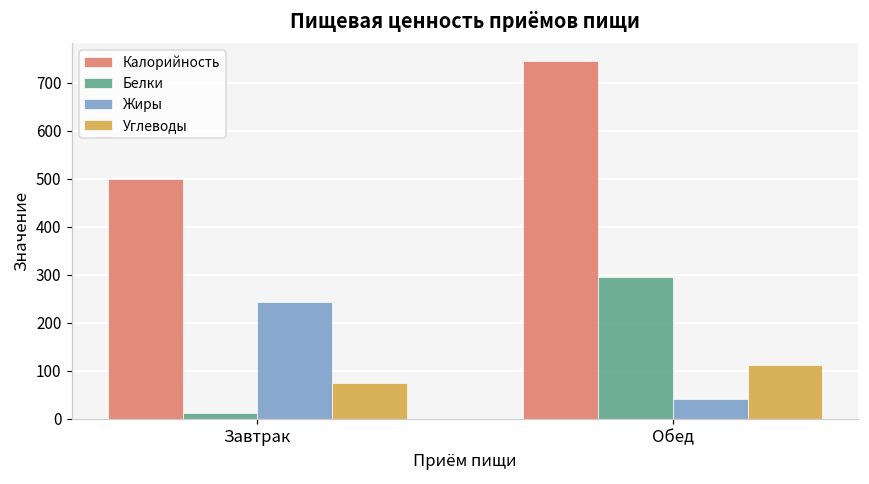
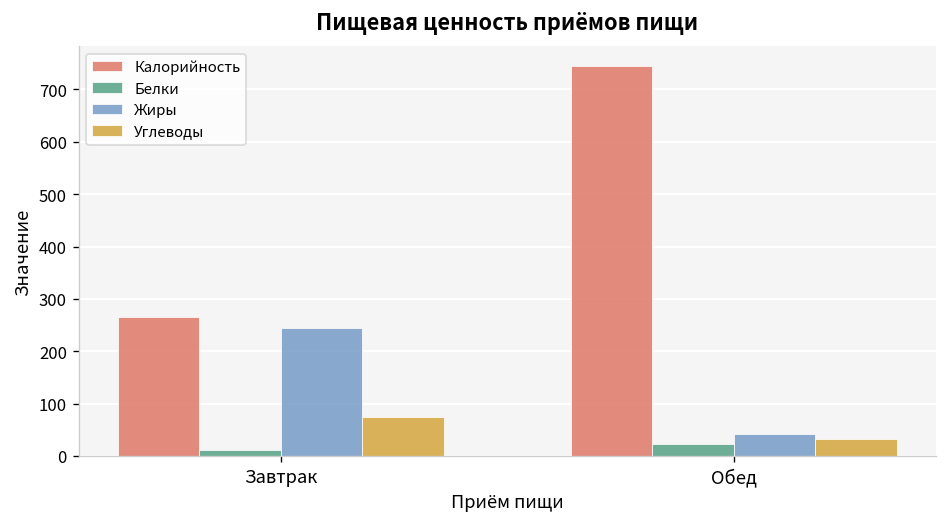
Калорийность, Завтрак: 500 -> 270
Белки, Обед: 300 -> 20
Углеводы, Обед: 110 -> 30
